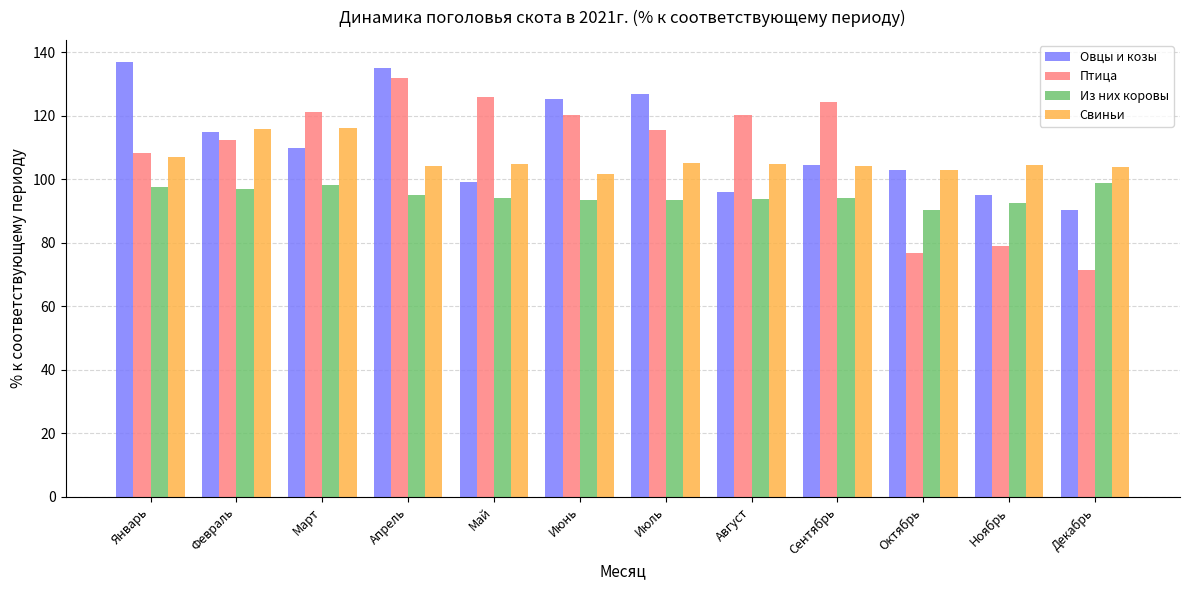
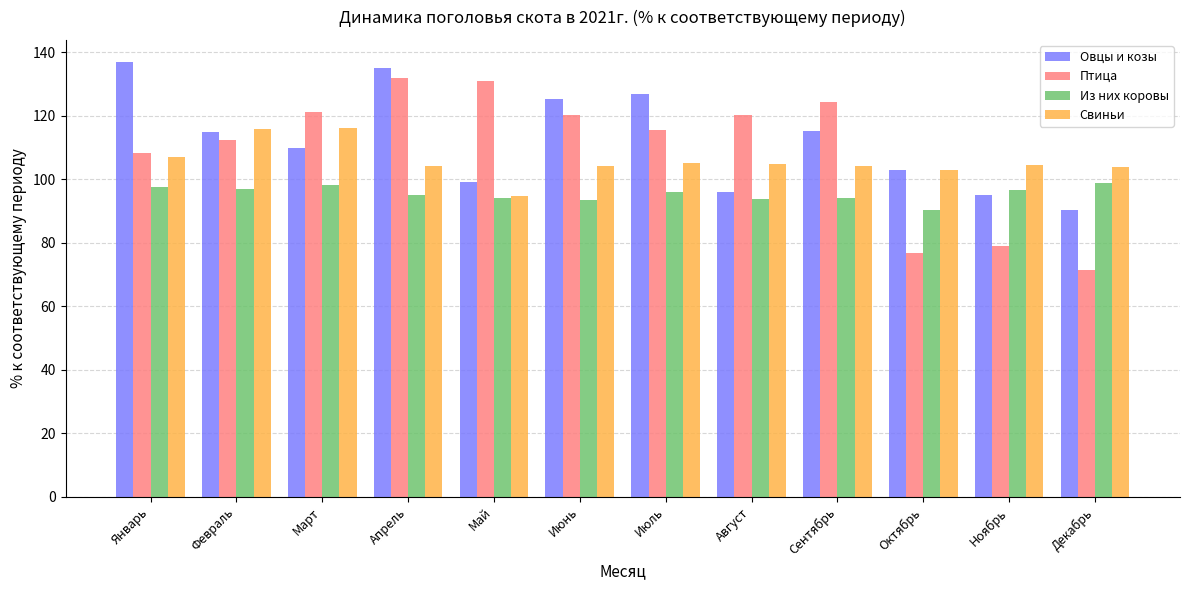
Птица, Май: 126 -> 131
Свиньи, Май: 105 -> 95
Свиньи, Июнь: 102 -> 104
Из них коровы, Июль: 93 -> 96
Овцы и козы, Сентябрь: 104 -> 115
Из них коровы, Ноябрь: 92 -> 97
